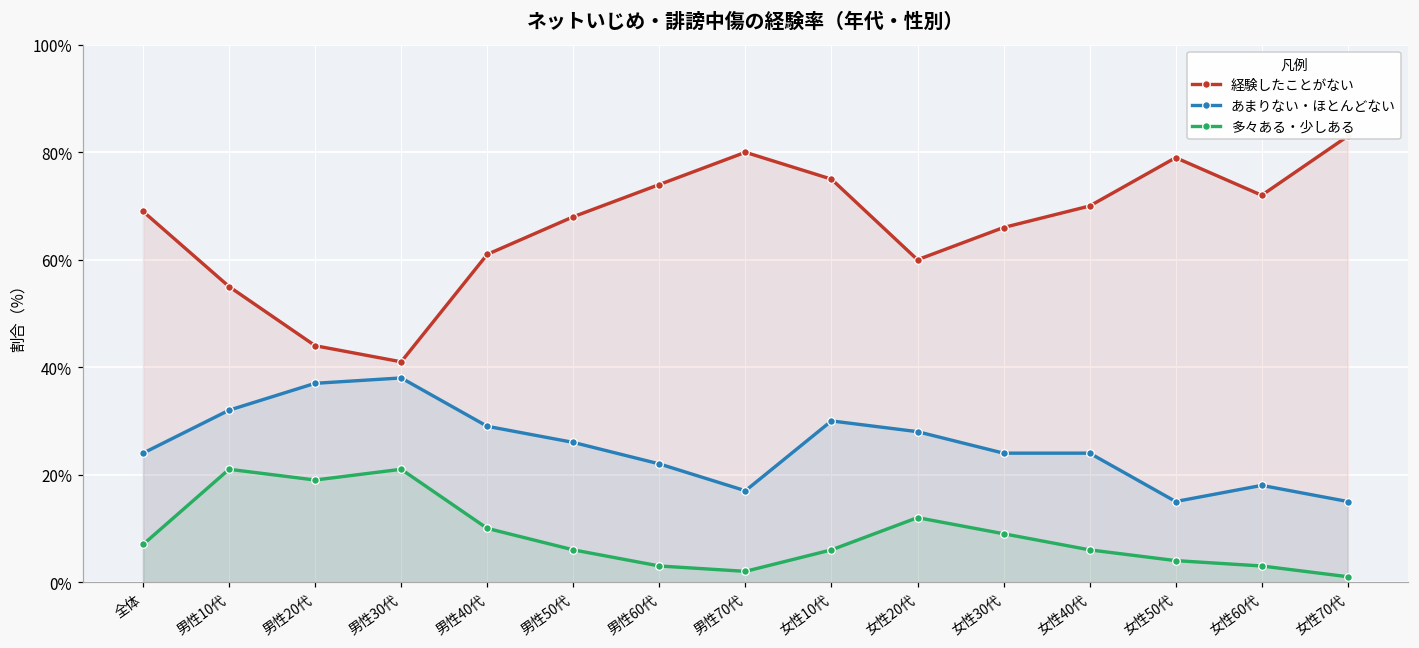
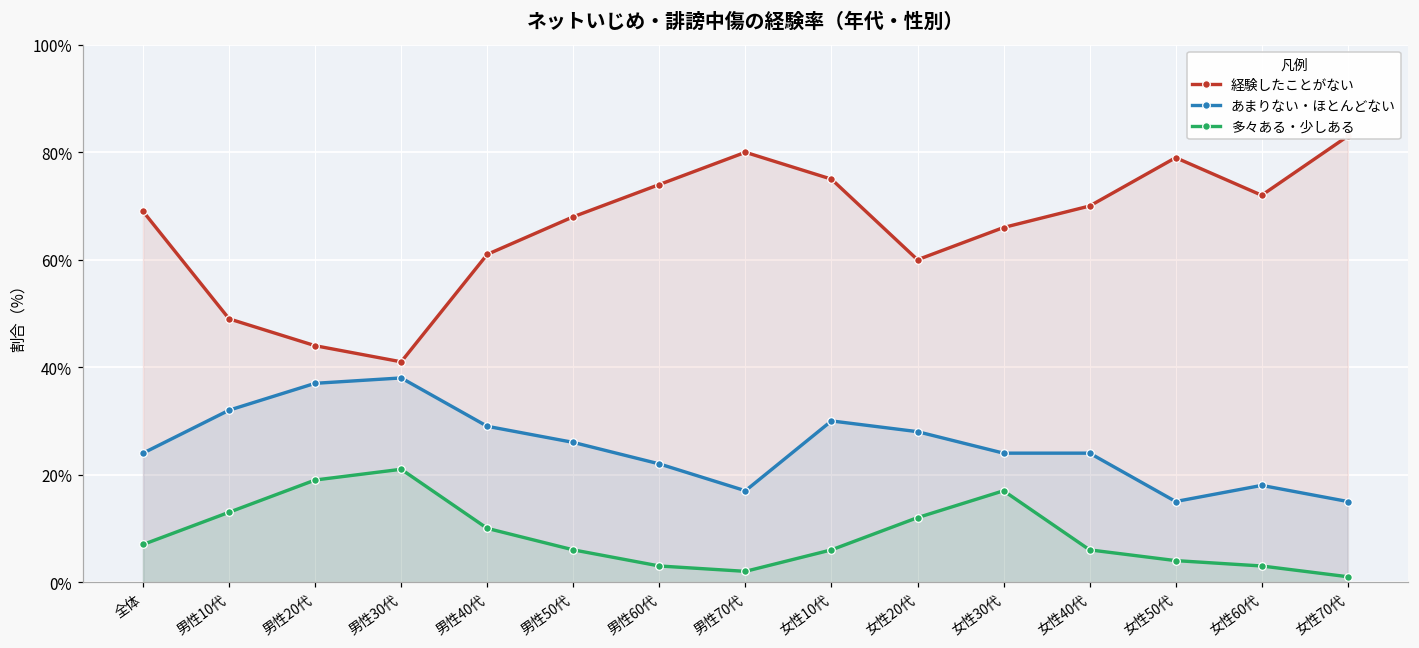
経験したことがない, 男性10代: 55% -> 49%
多々ある・少しある, 男性10代: 21% -> 13%
多々ある・少しある, 女性30代: 9% -> 17%
